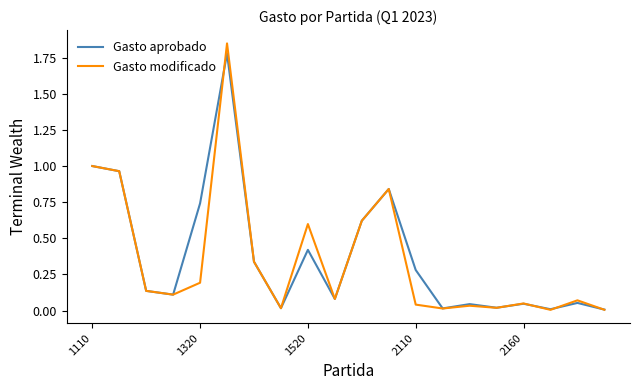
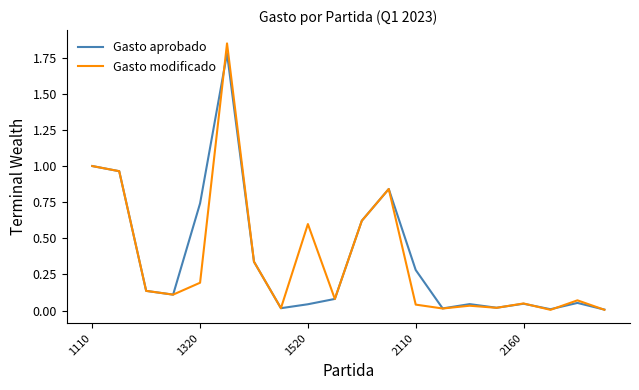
Gasto aprobado, 1520: 0.42 -> 0.04
